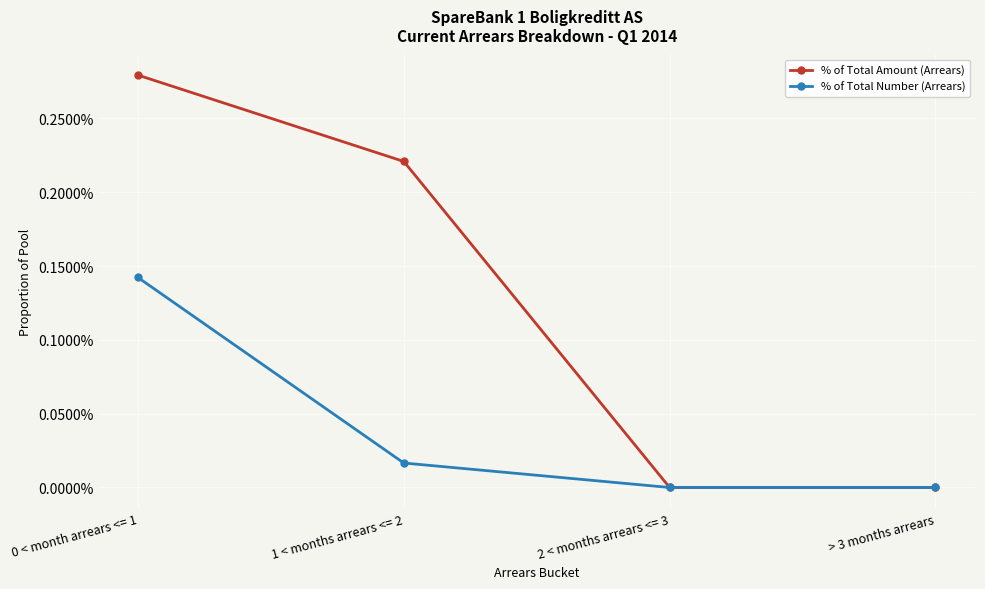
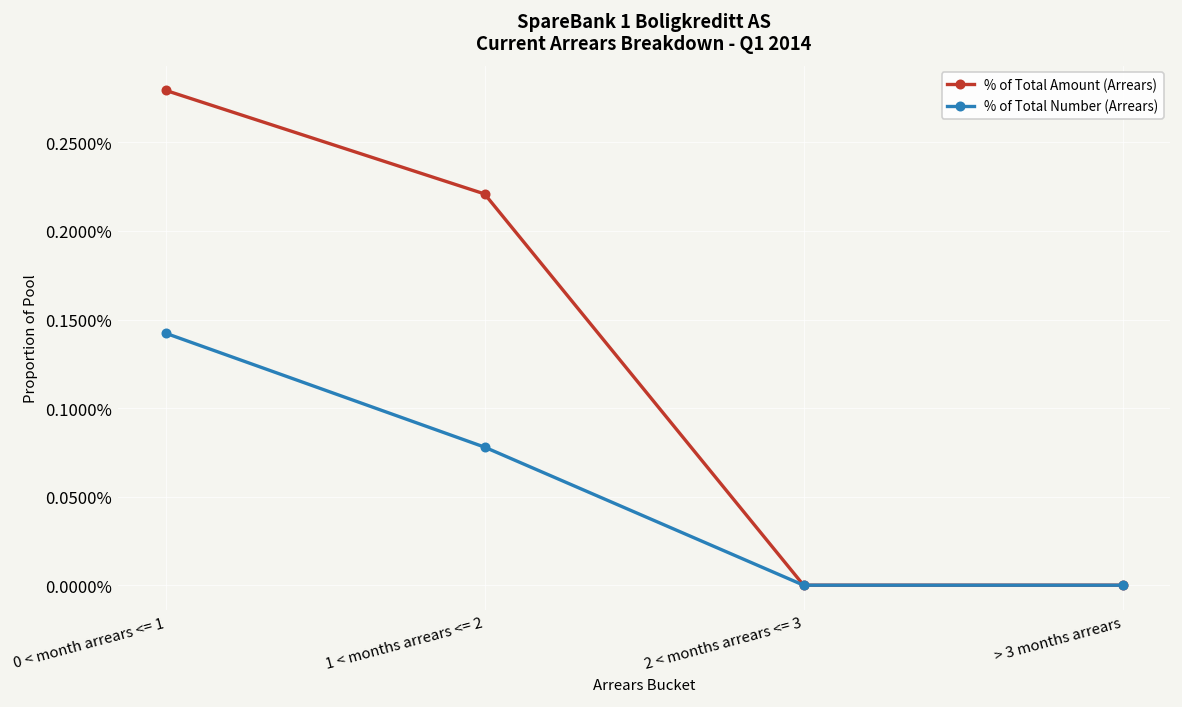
% of Total Number (Arrears), 1 < months arrears <= 2: 0.017% -> 0.078%
